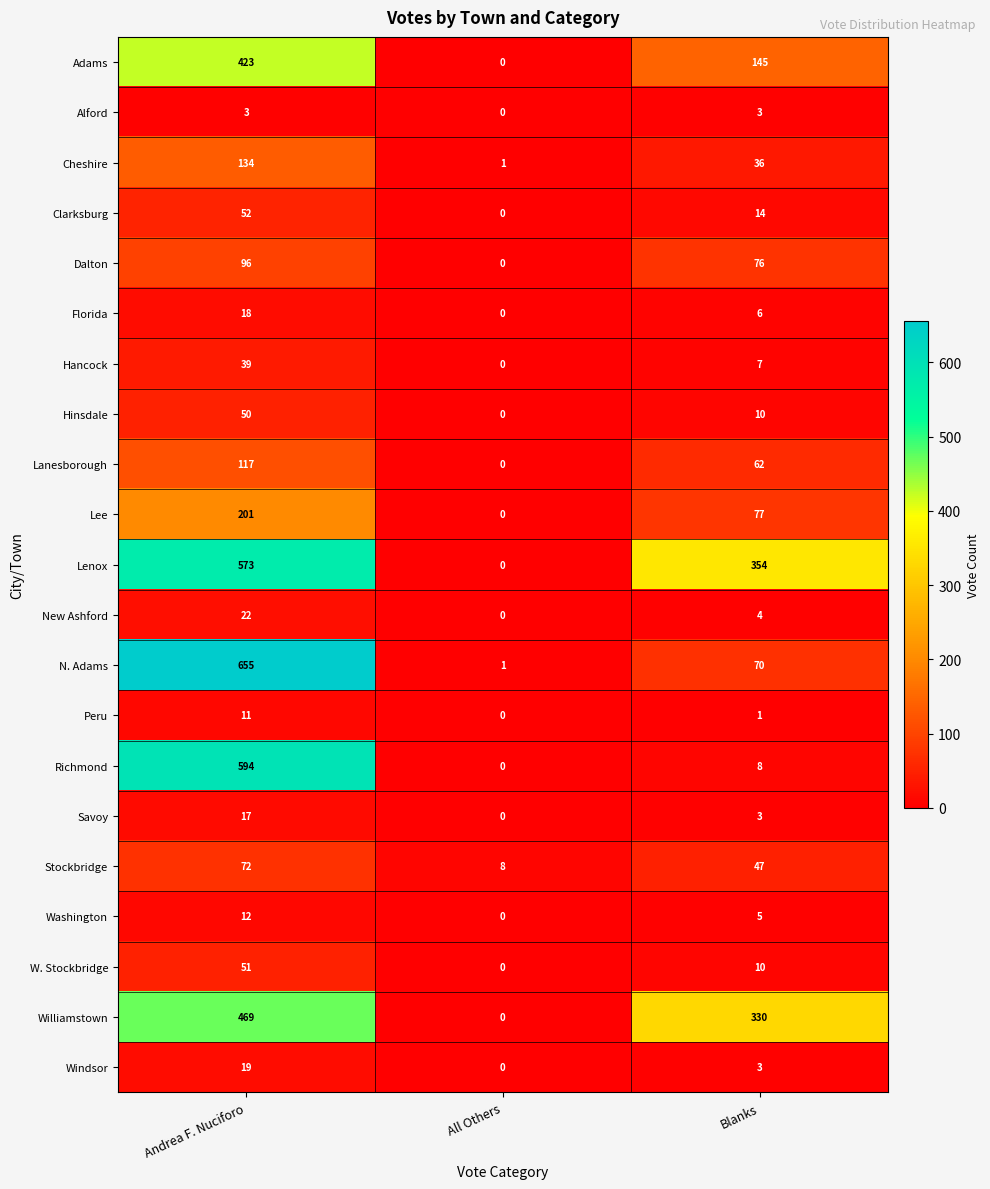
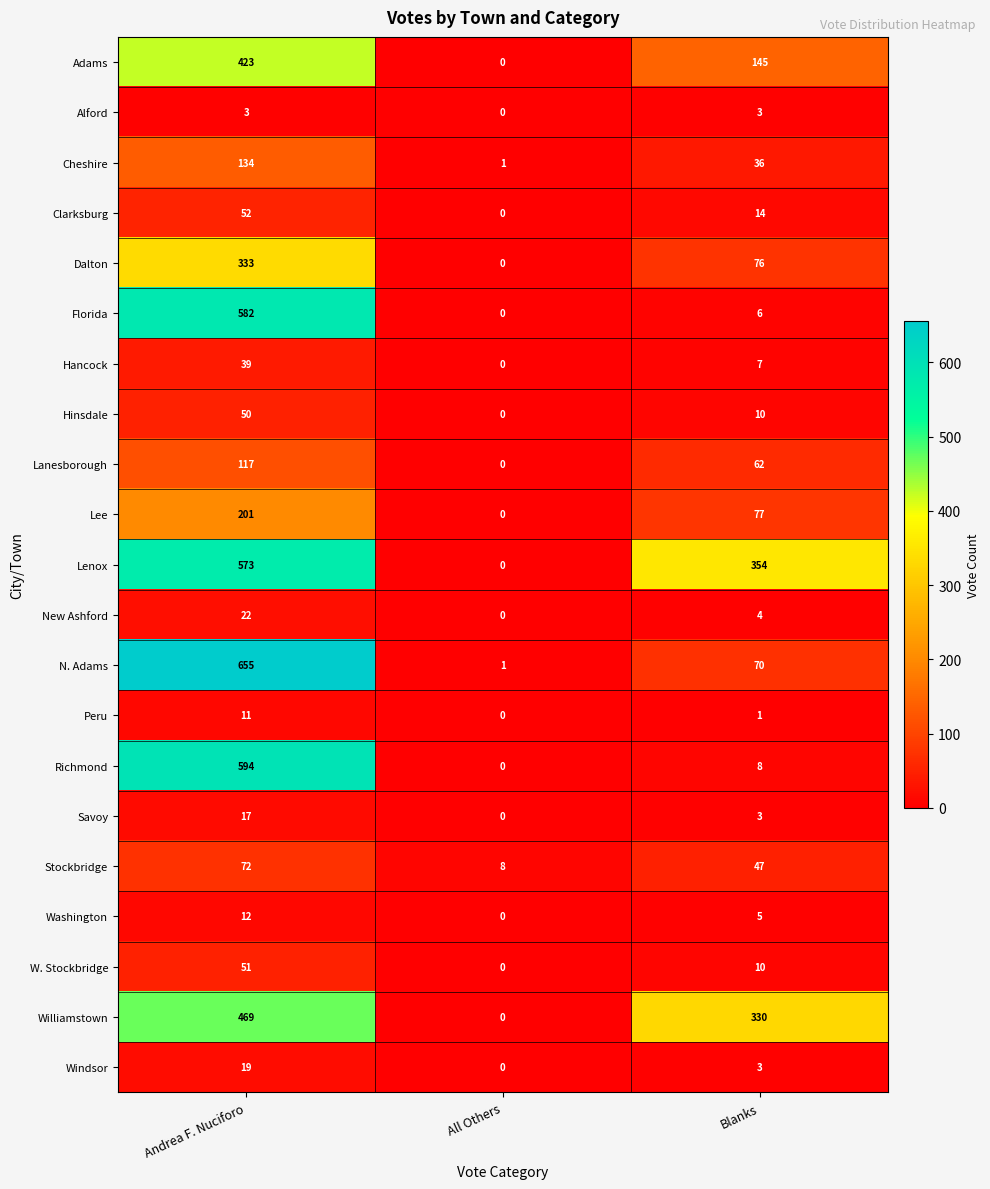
Dalton, Andrea F. Nuciforo: 96 -> 333
Florida, Andrea F. Nuciforo: 18 -> 582
